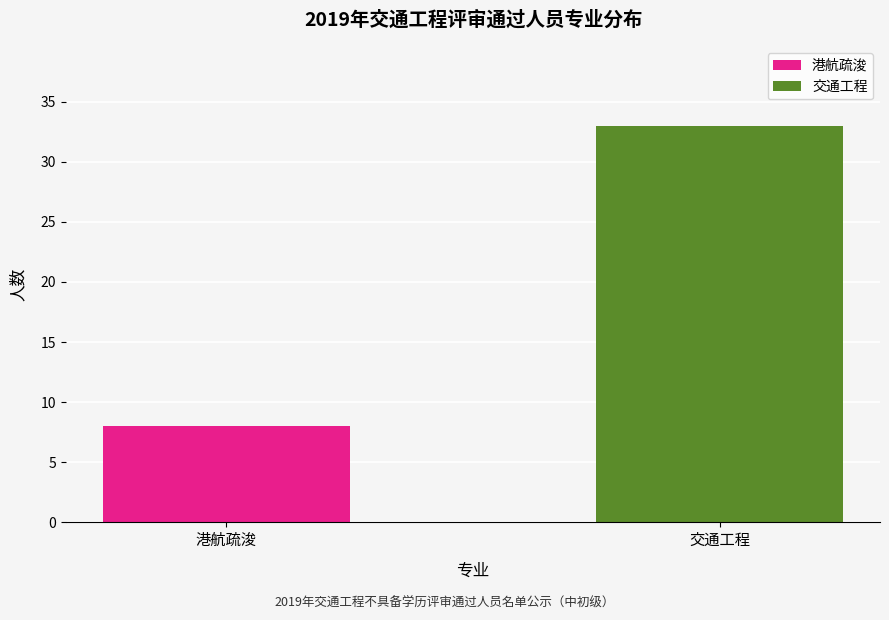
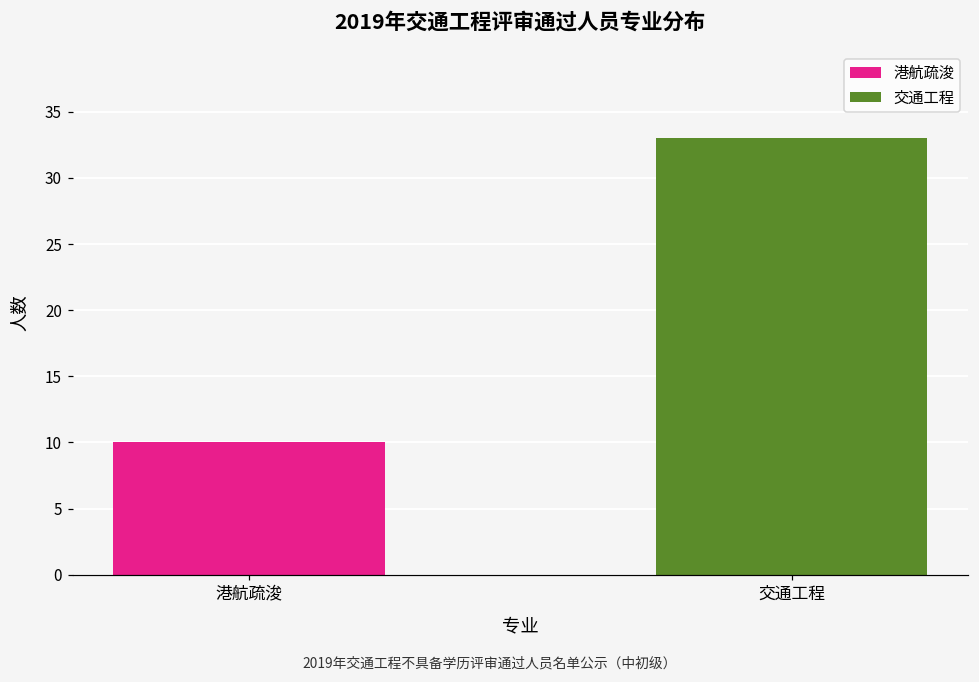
港航疏浚: 8 -> 10
